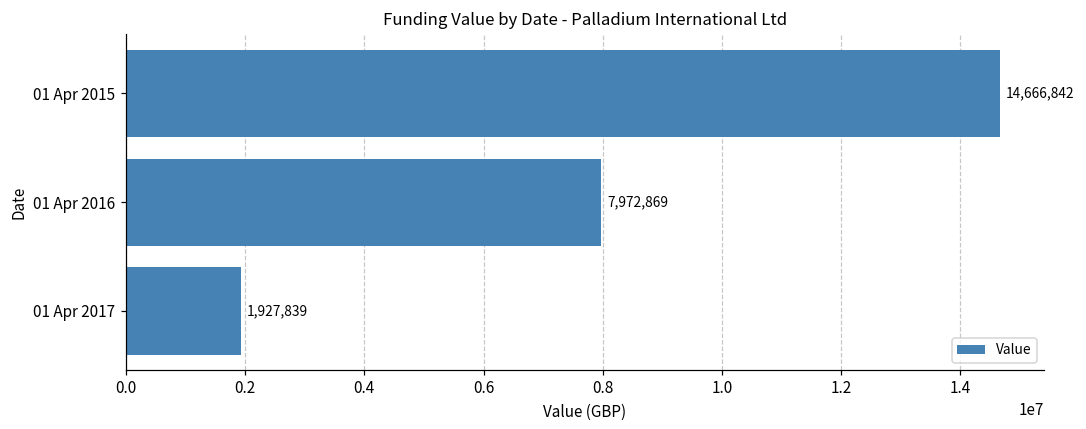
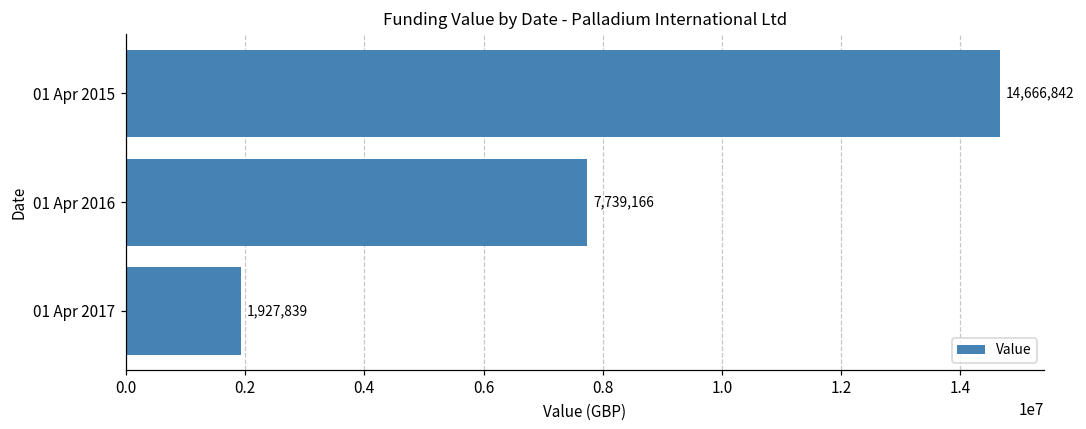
01 Apr 2016: 7,972,869 -> 7,739,166
